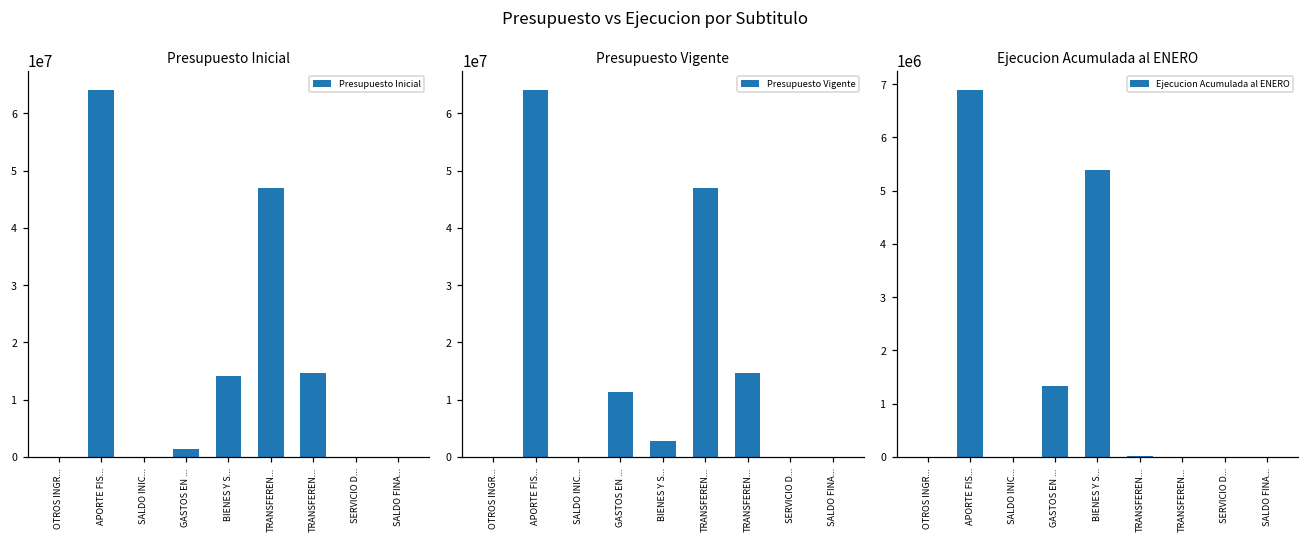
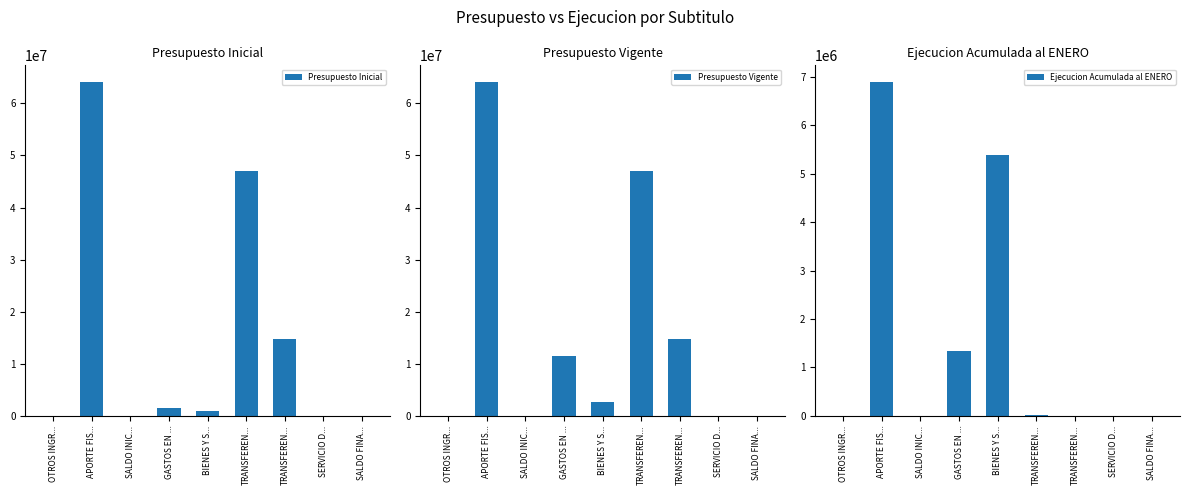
Presupuesto Inicial, BIENES Y S...: 14000000 -> 1000000
